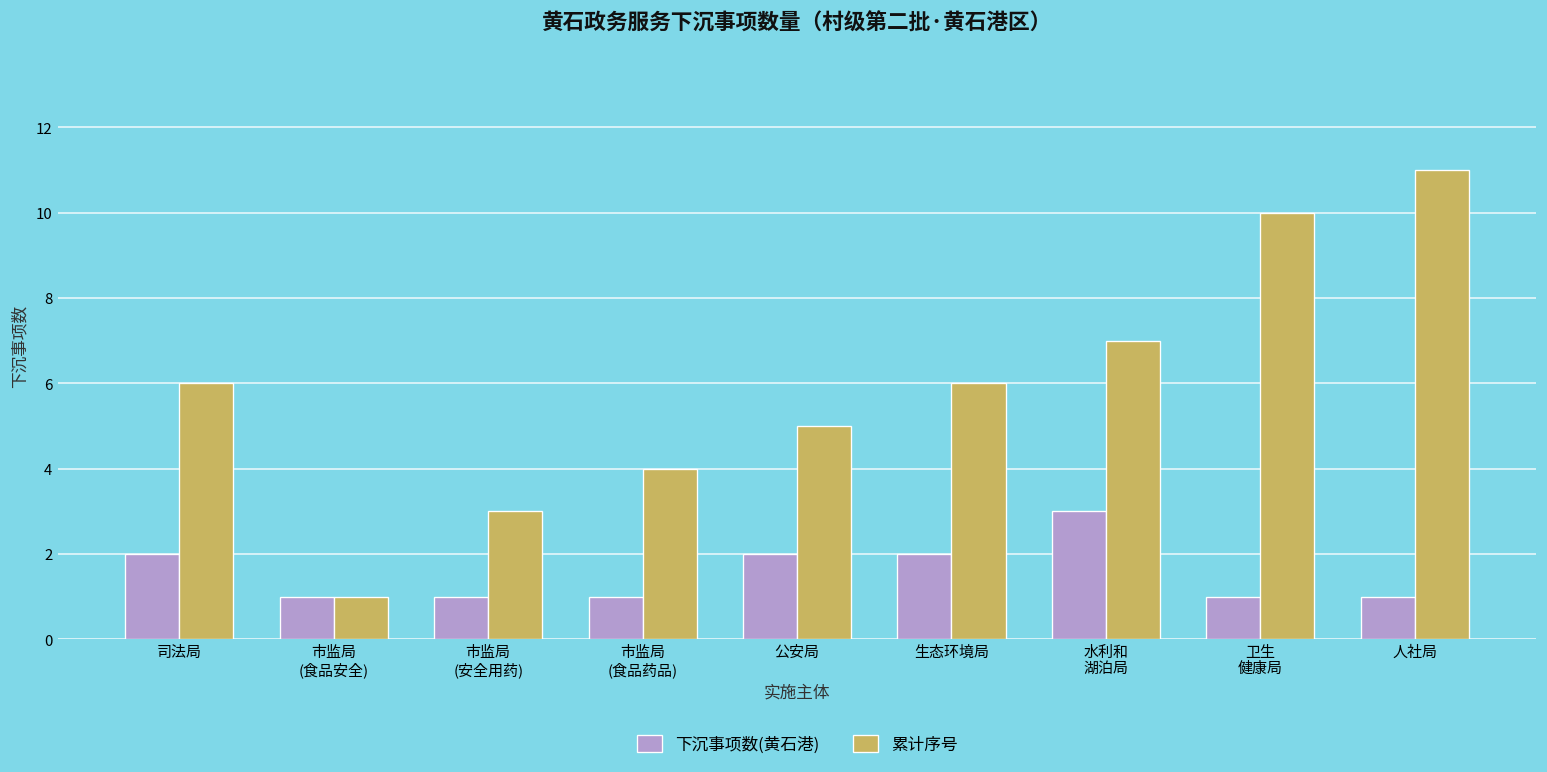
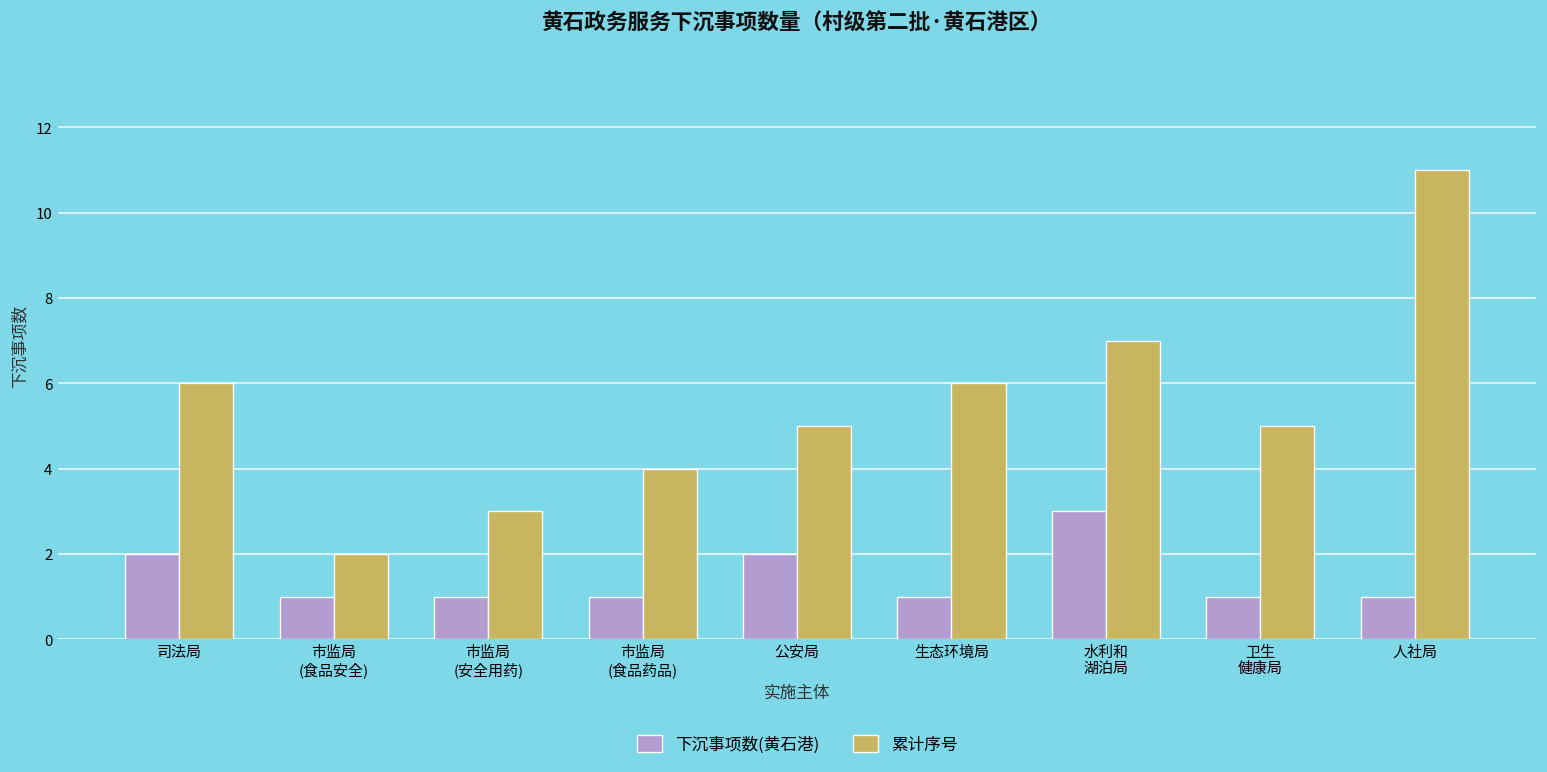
累计序号, 市监局 (食品安全): 1 -> 2
下沉事项数(黄石港), 生态环境局: 2 -> 1
累计序号, 卫生 健康局: 10 -> 5
